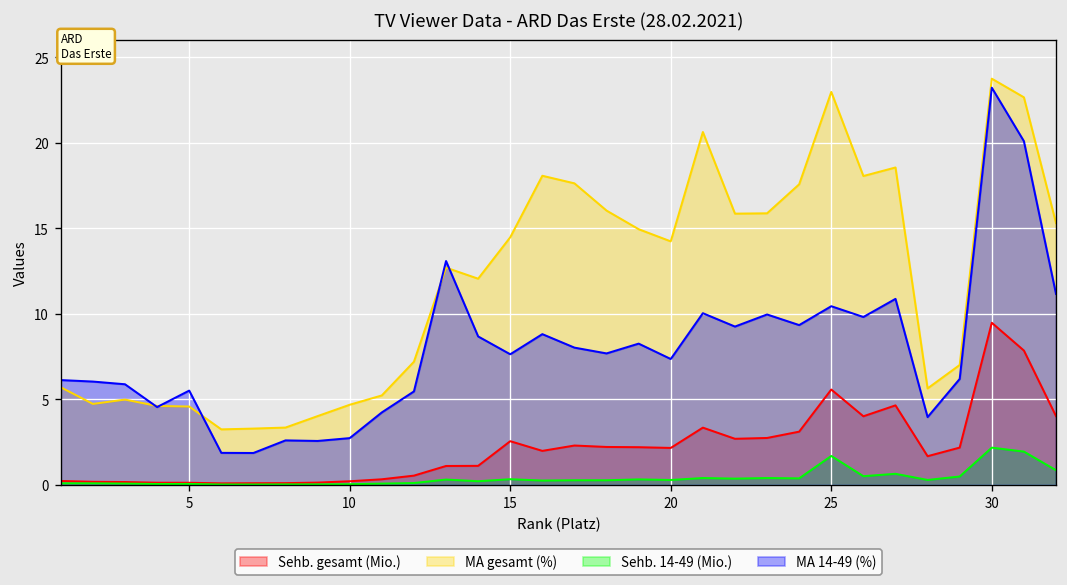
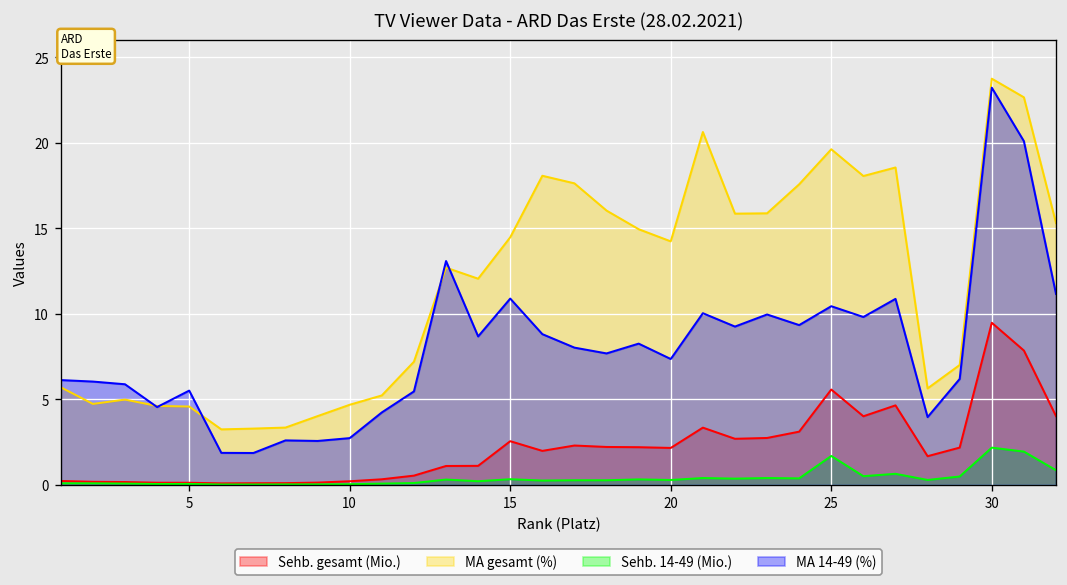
MA 14-49 (%), 15: 7.6 -> 10.9
MA gesamt (%), 25: 23.0 -> 19.6
